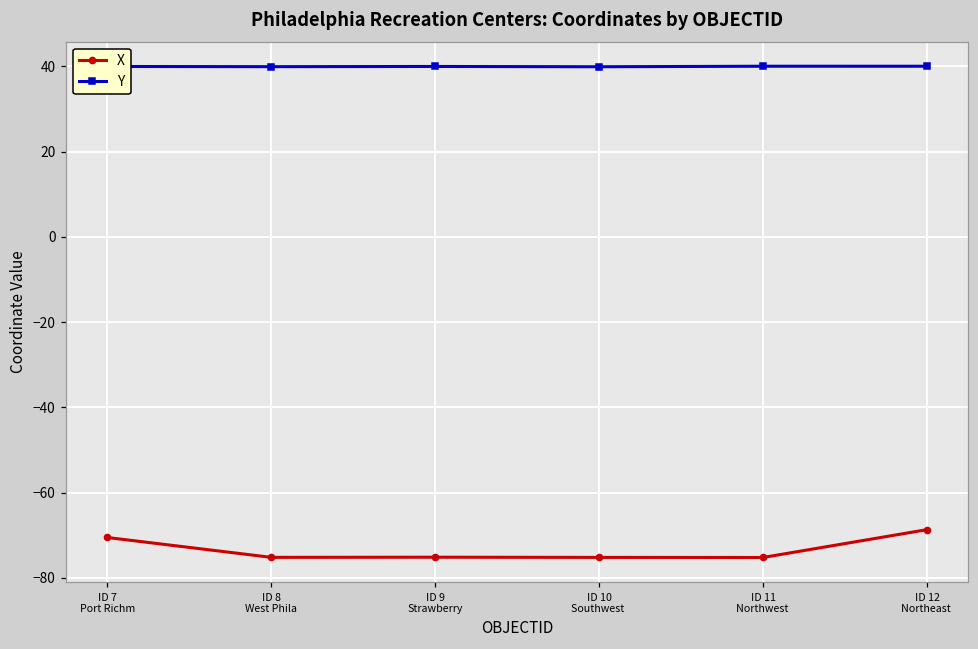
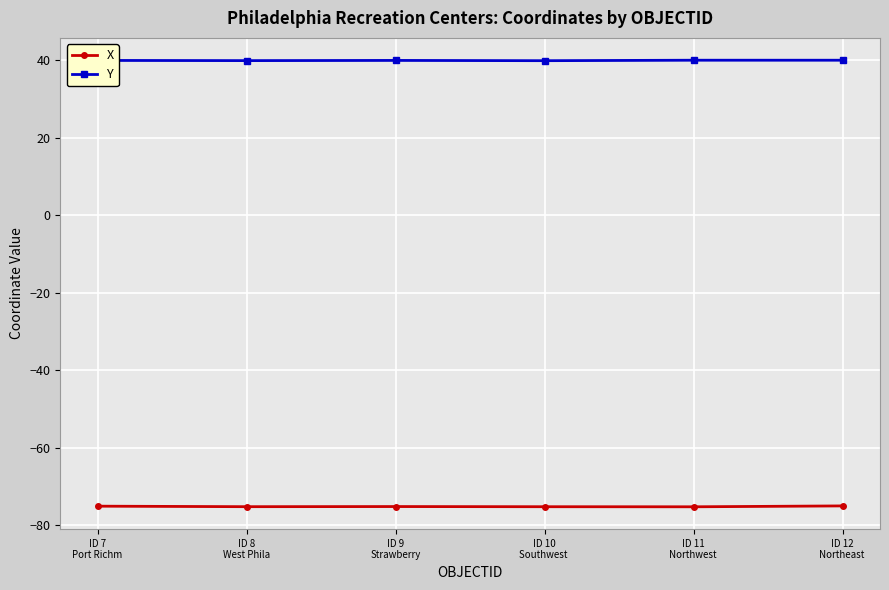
X, ID 7 Port Richm: -71 -> -75
X, ID 12 Northeast: -69 -> -75
